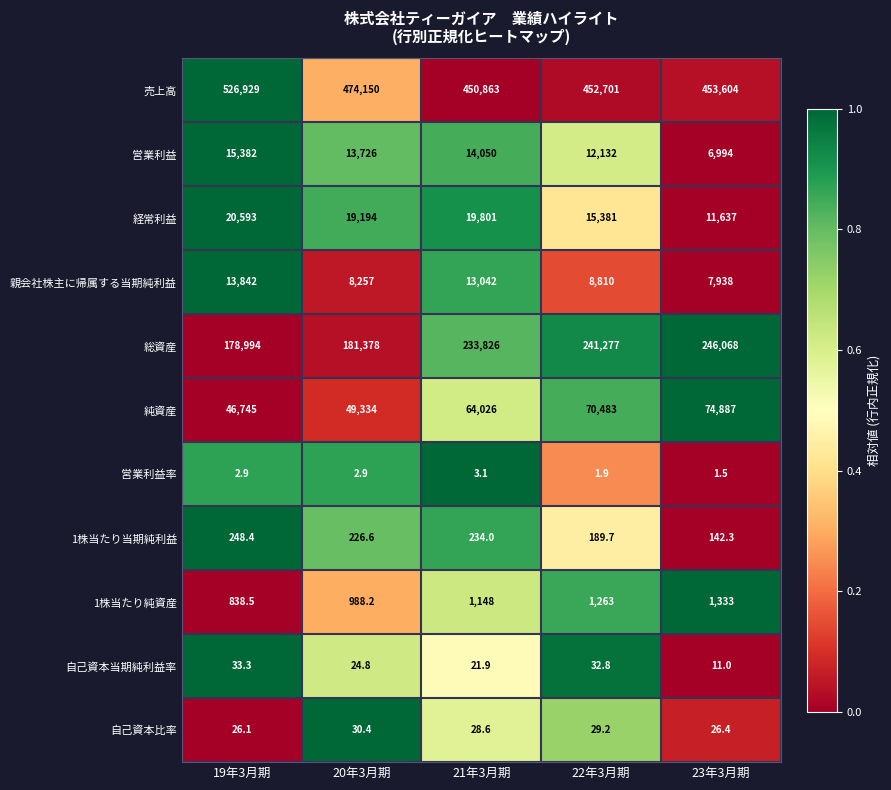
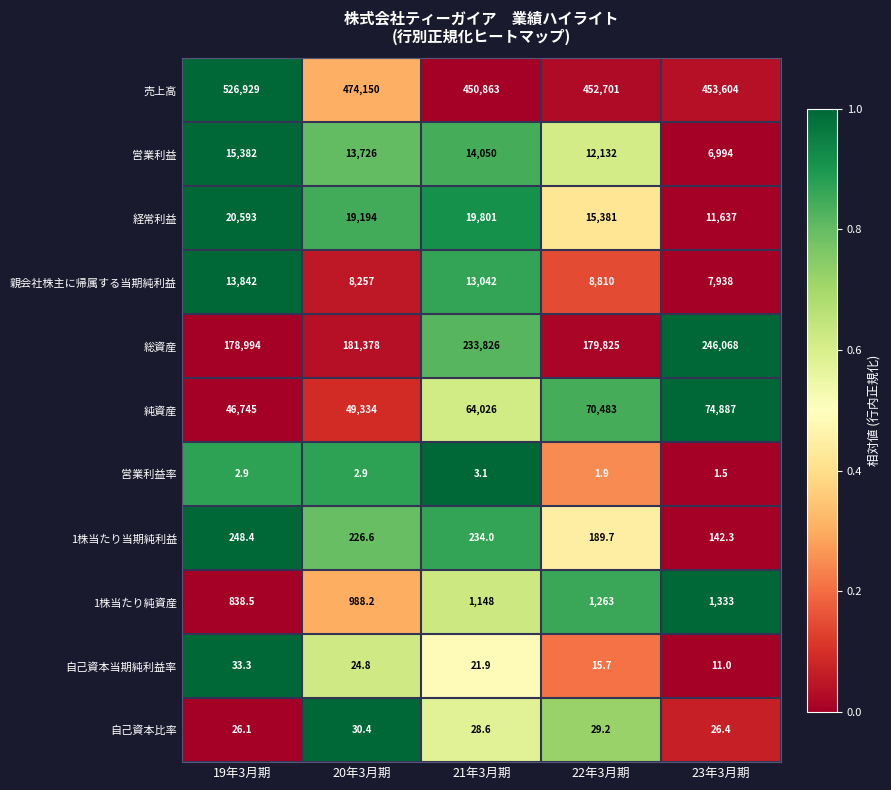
総資産, 22年3月期: 241,277 -> 179,825
自己資本当期純利益率, 22年3月期: 32.8 -> 15.7
